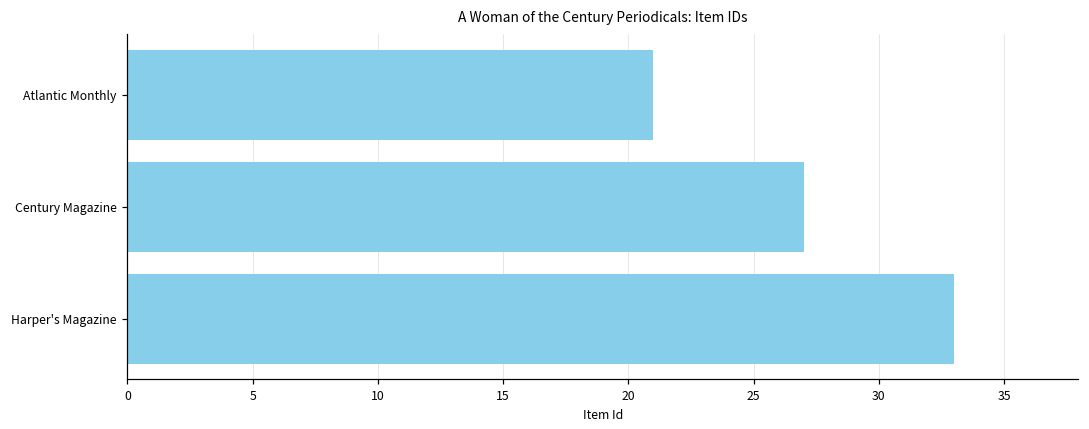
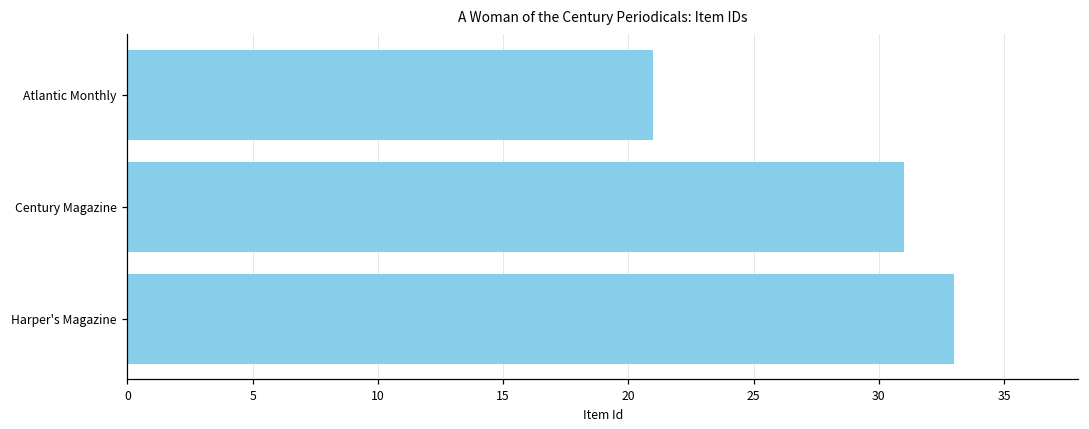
Century Magazine: 27 -> 31
